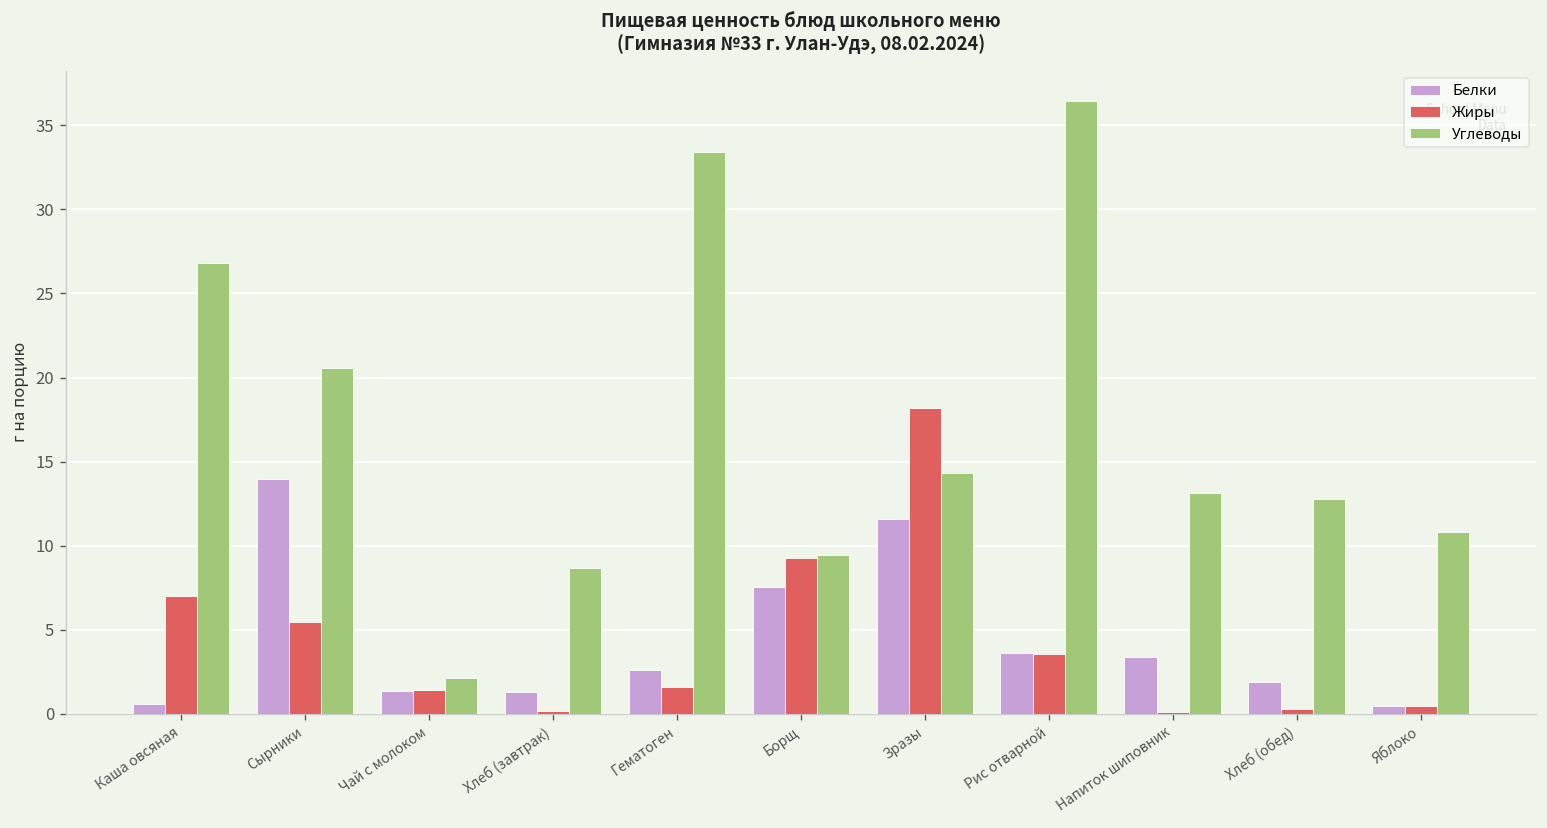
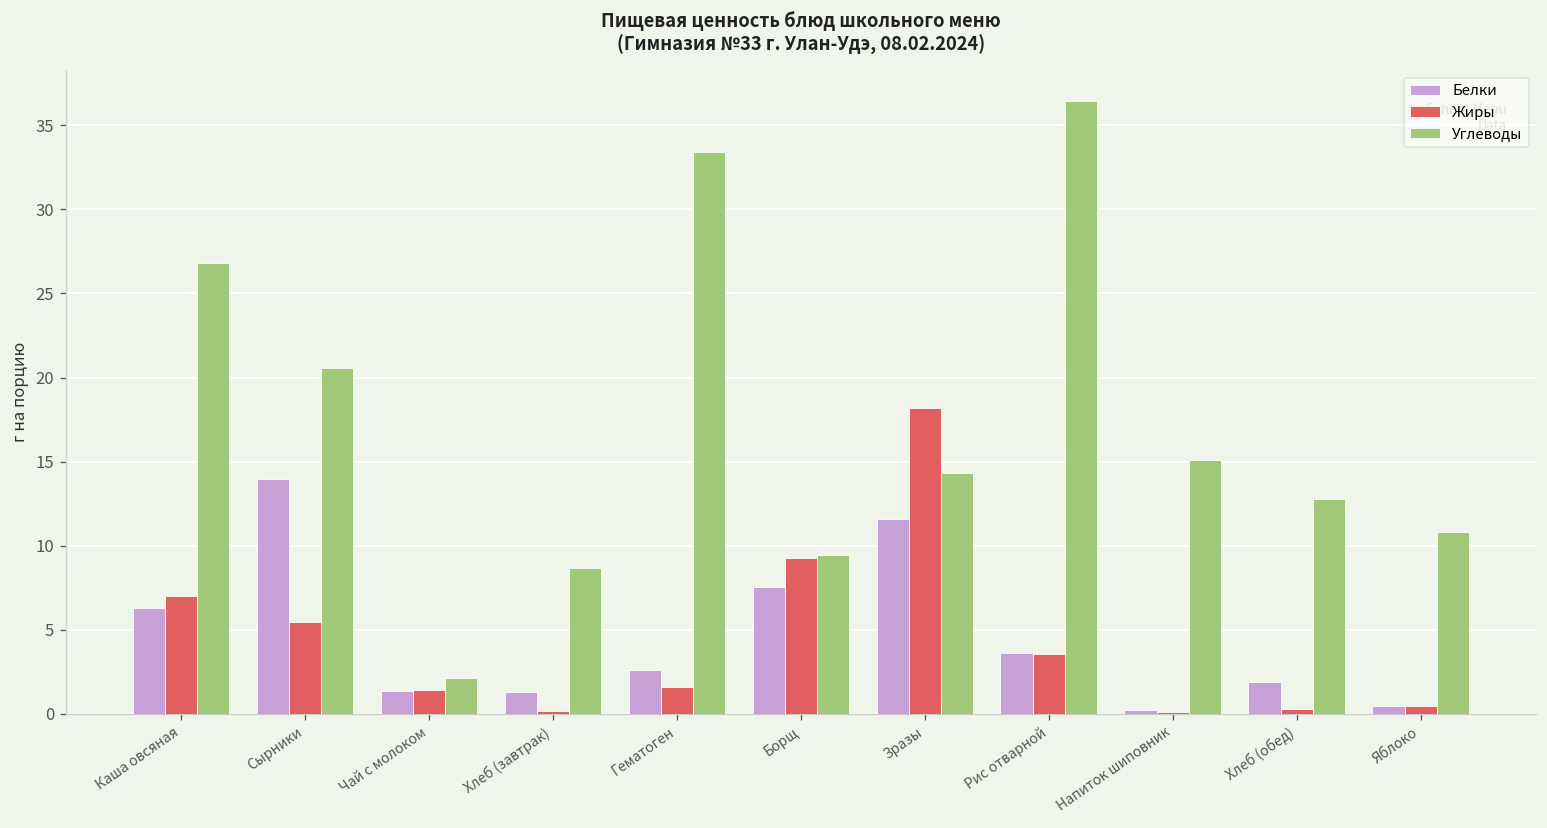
Белки, Каша овсяная: 0.6 -> 6.3
Белки, Напиток шиповник: 3.4 -> 0.2
Углеводы, Напиток шиповник: 13.1 -> 15.1
